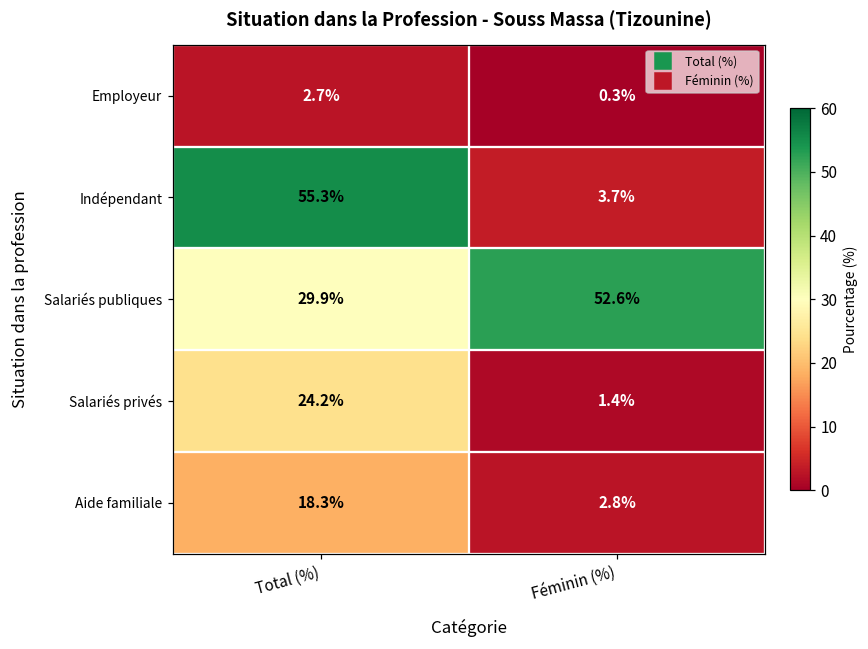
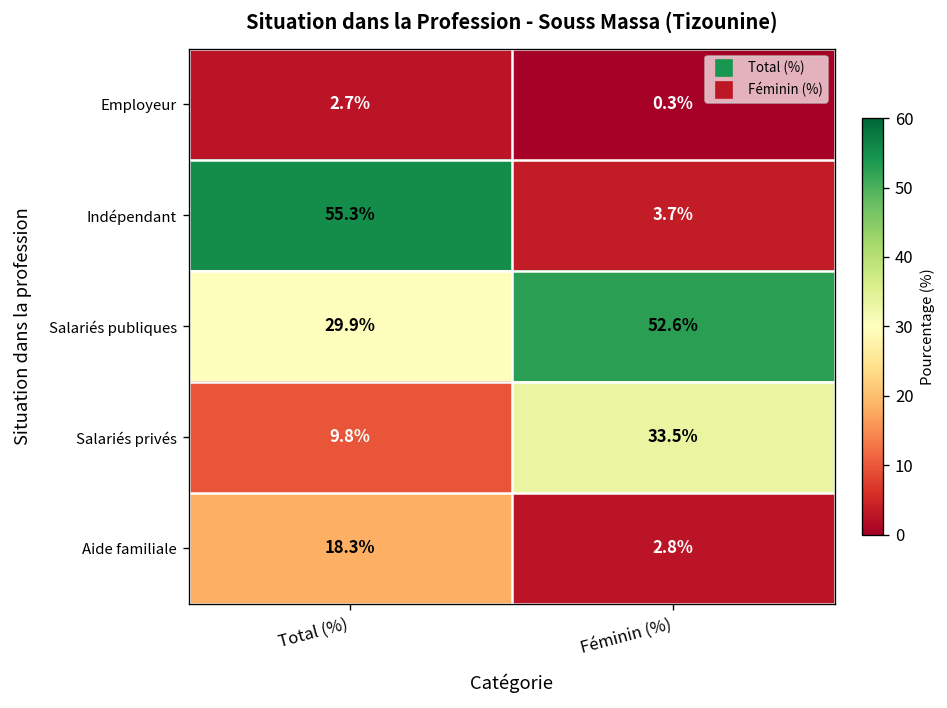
Salariés privés, Total (%): 24.2% -> 9.8%
Salariés privés, Féminin (%): 1.4% -> 33.5%
